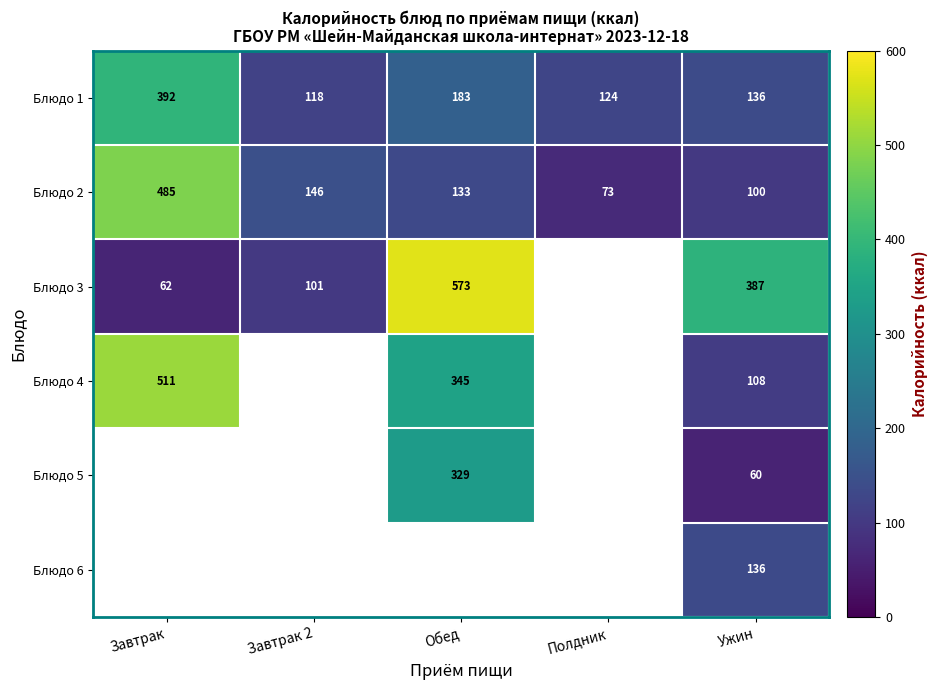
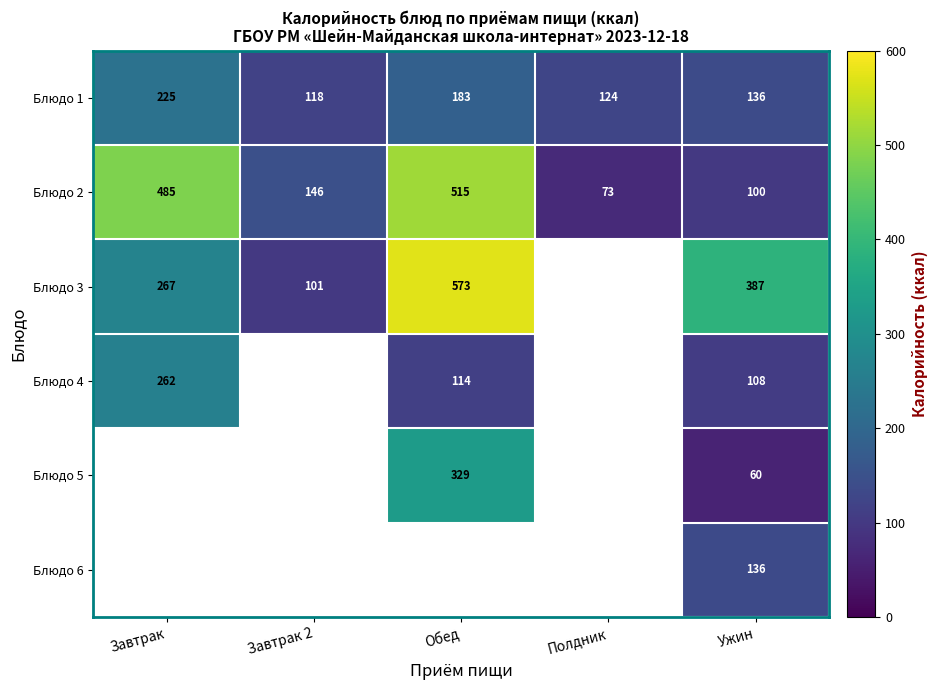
Блюдо 1, Завтрак: 392 -> 225
Блюдо 2, Обед: 133 -> 515
Блюдо 3, Завтрак: 62 -> 267
Блюдо 4, Завтрак: 511 -> 262
Блюдо 4, Обед: 345 -> 114
